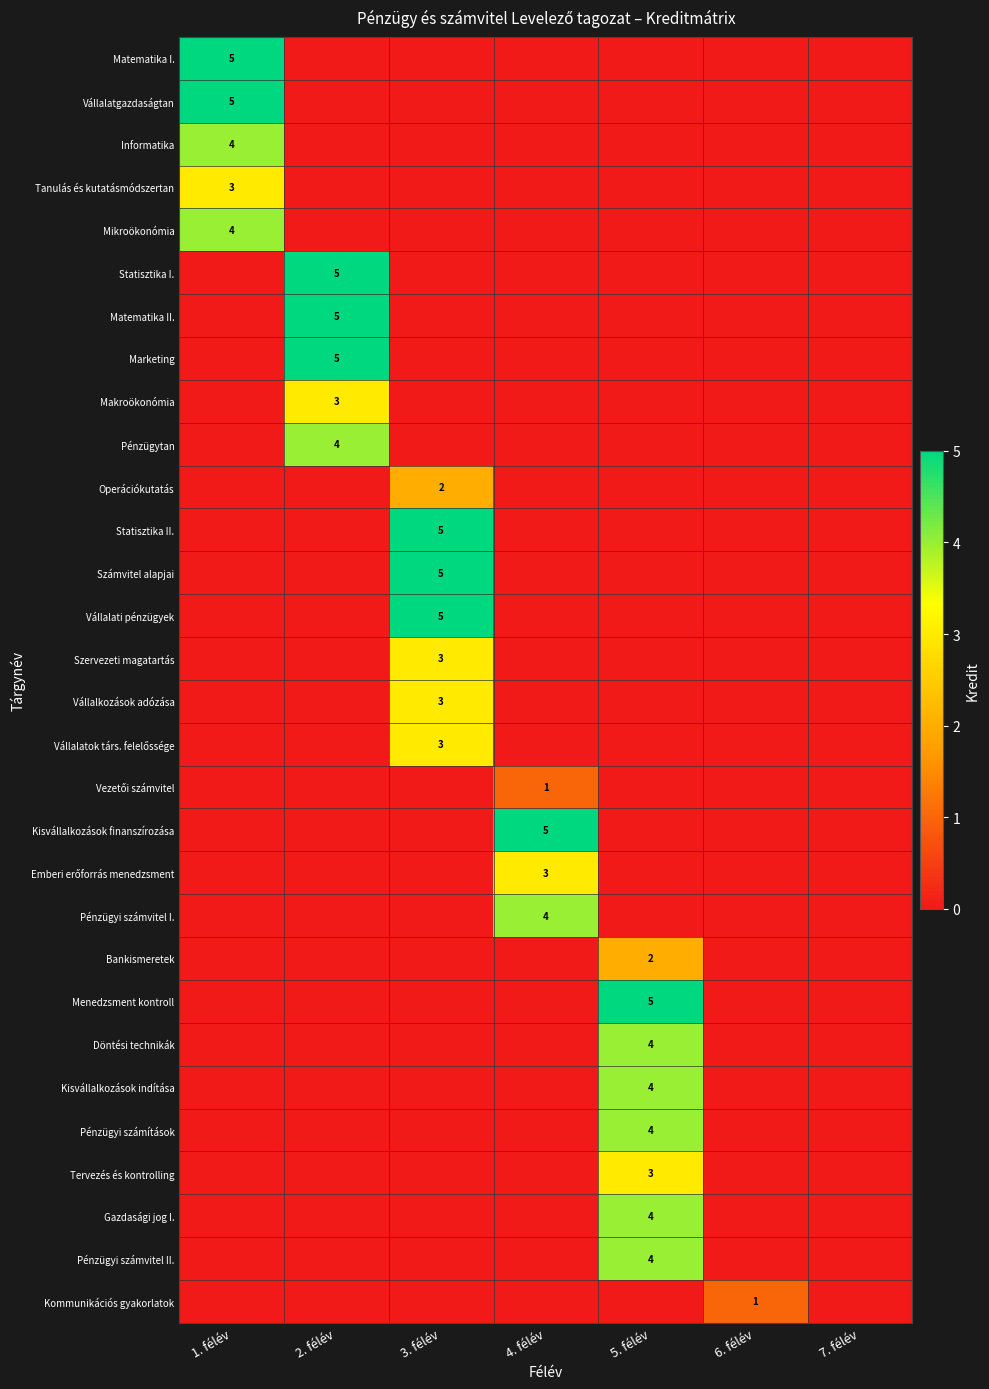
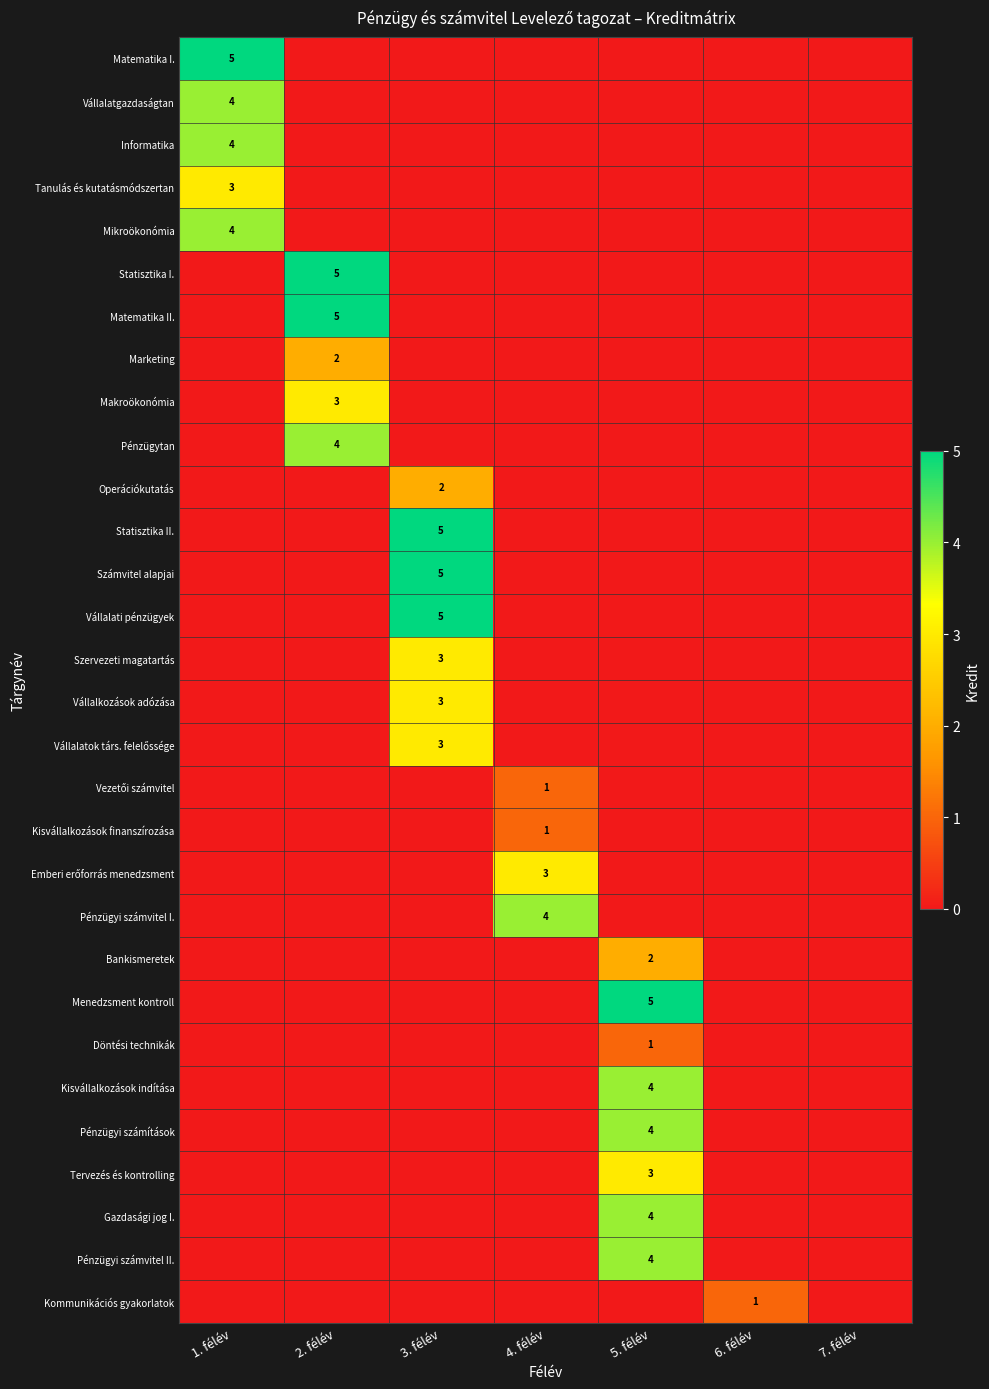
Vállalatgazdaságtan, 1. félév: 5 -> 4
Marketing, 2. félév: 5 -> 2
Kisvállalkozások finanszírozása, 4. félév: 5 -> 1
Döntési technikák, 5. félév: 4 -> 1
